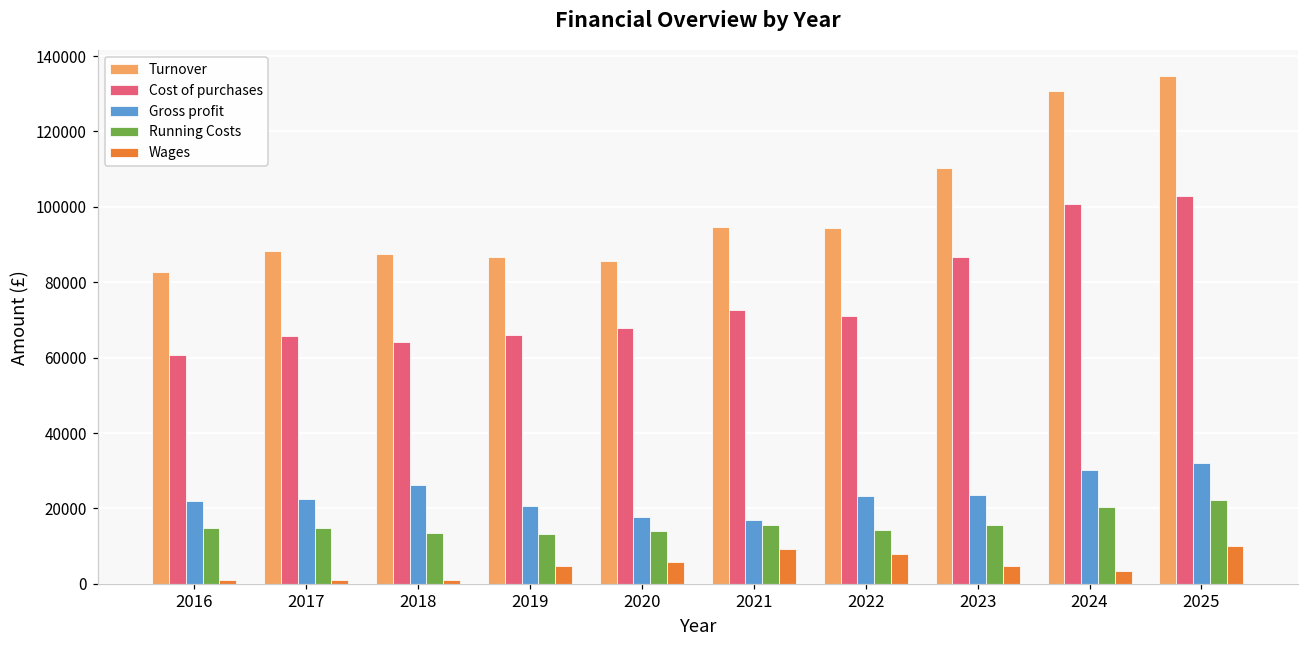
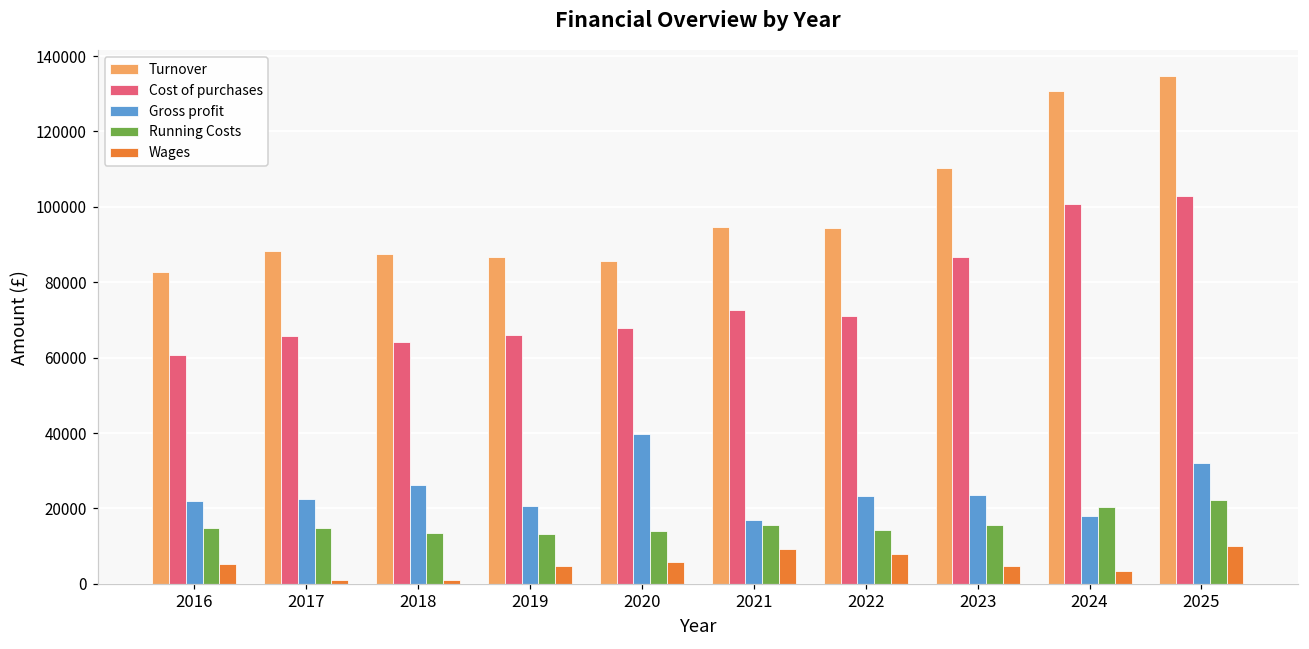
Wages, 2016: 1000 -> 5000
Gross profit, 2020: 18000 -> 40000
Gross profit, 2024: 30000 -> 18000
